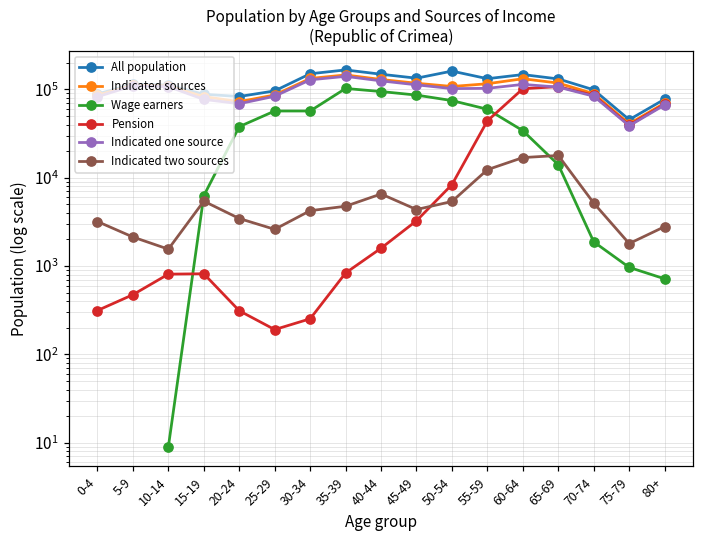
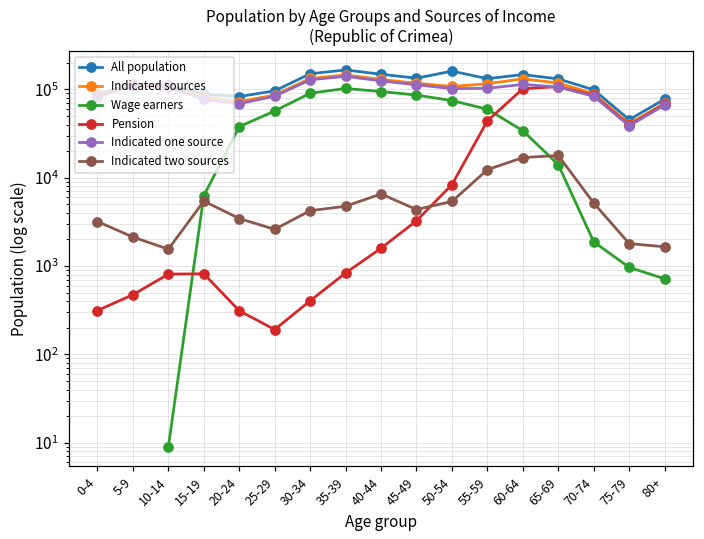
Wage earners, 30-34: 60000 -> 90000
Pension, 30-34: 250 -> 400
Indicated two sources, 80+: 2800 -> 1700
